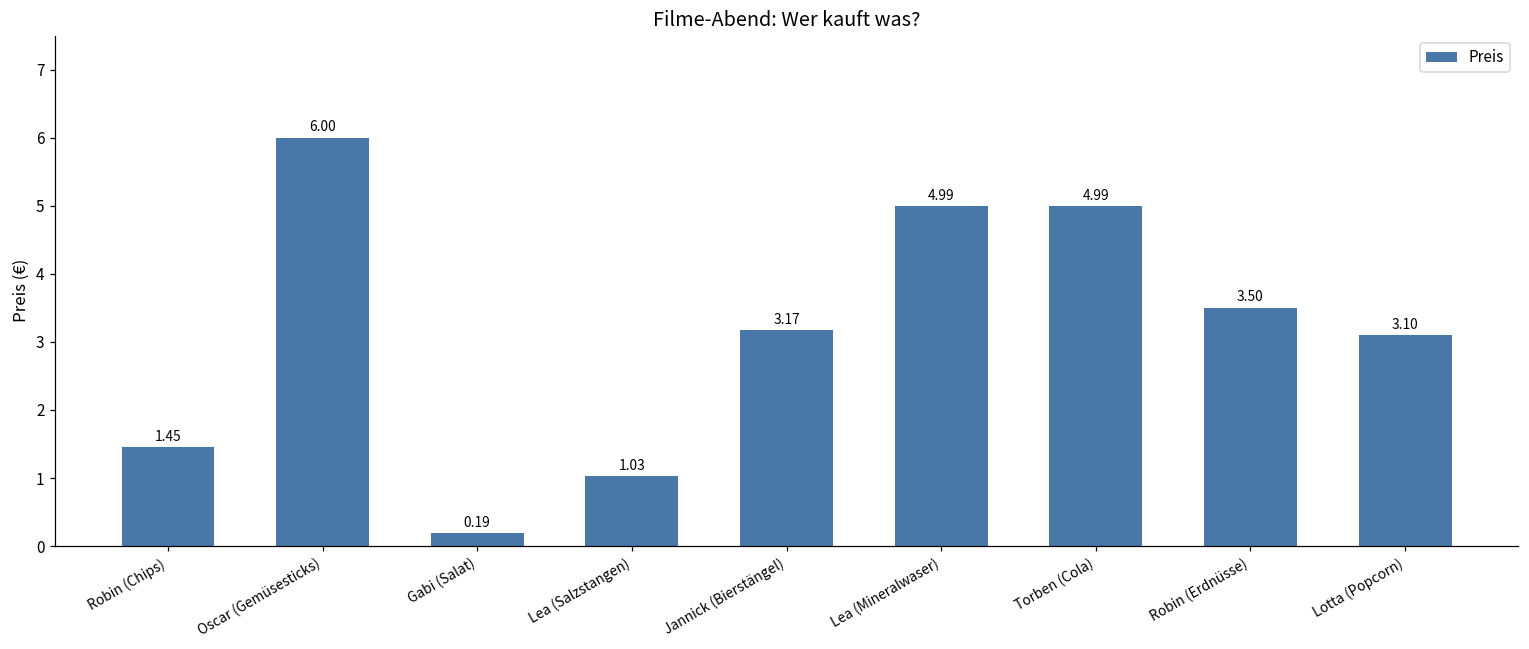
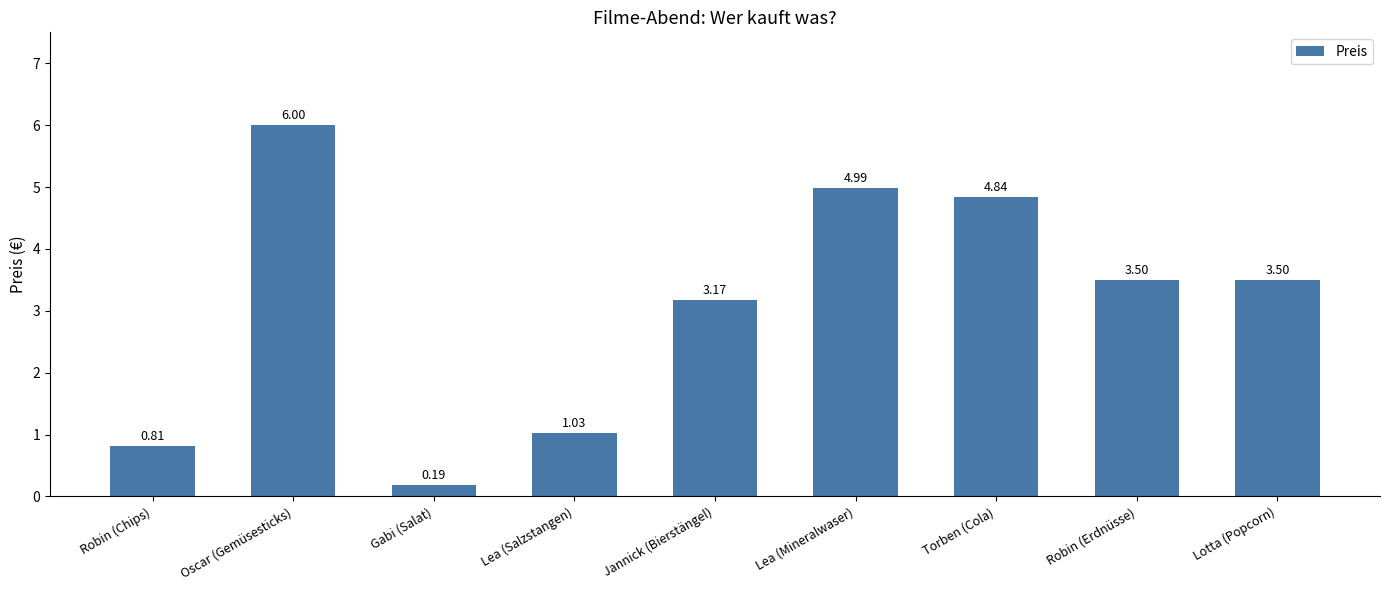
Robin (Chips): 1.45 -> 0.81
Torben (Cola): 4.99 -> 4.84
Lotta (Popcorn): 3.10 -> 3.50
